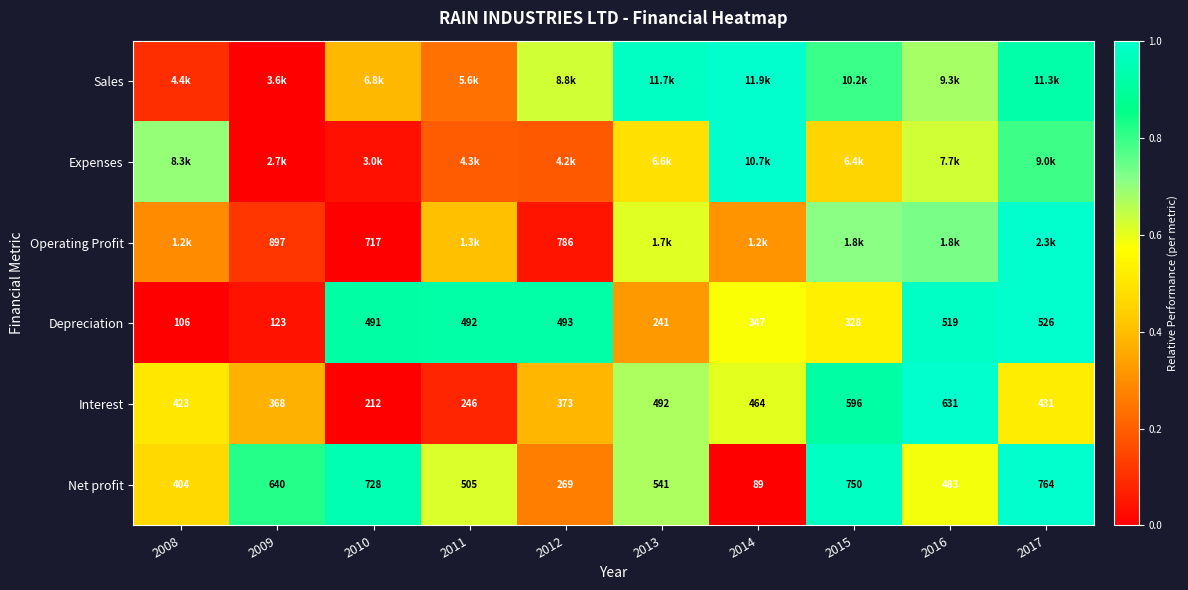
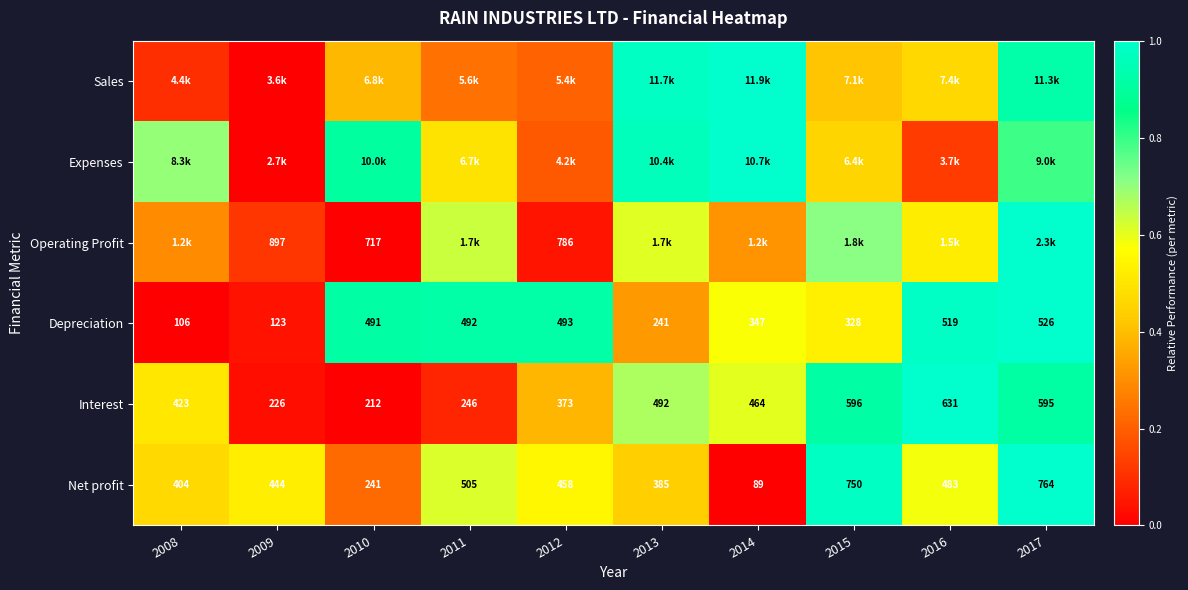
Sales, 2012: 8.8k -> 5.4k
Sales, 2015: 10.2k -> 7.1k
Sales, 2016: 9.3k -> 7.4k
Expenses, 2010: 3.0k -> 10.0k
Expenses, 2011: 4.3k -> 6.7k
Expenses, 2013: 6.6k -> 10.4k
Expenses, 2016: 7.7k -> 3.7k
Operating Profit, 2011: 1.3k -> 1.7k
Operating Profit, 2016: 1.8k -> 1.5k
Interest, 2009: 368 -> 226
Interest, 2017: 431 -> 595
Net profit, 2009: 640 -> 444
Net profit, 2010: 728 -> 241
Net profit, 2012: 269 -> 458
Net profit, 2013: 541 -> 385
